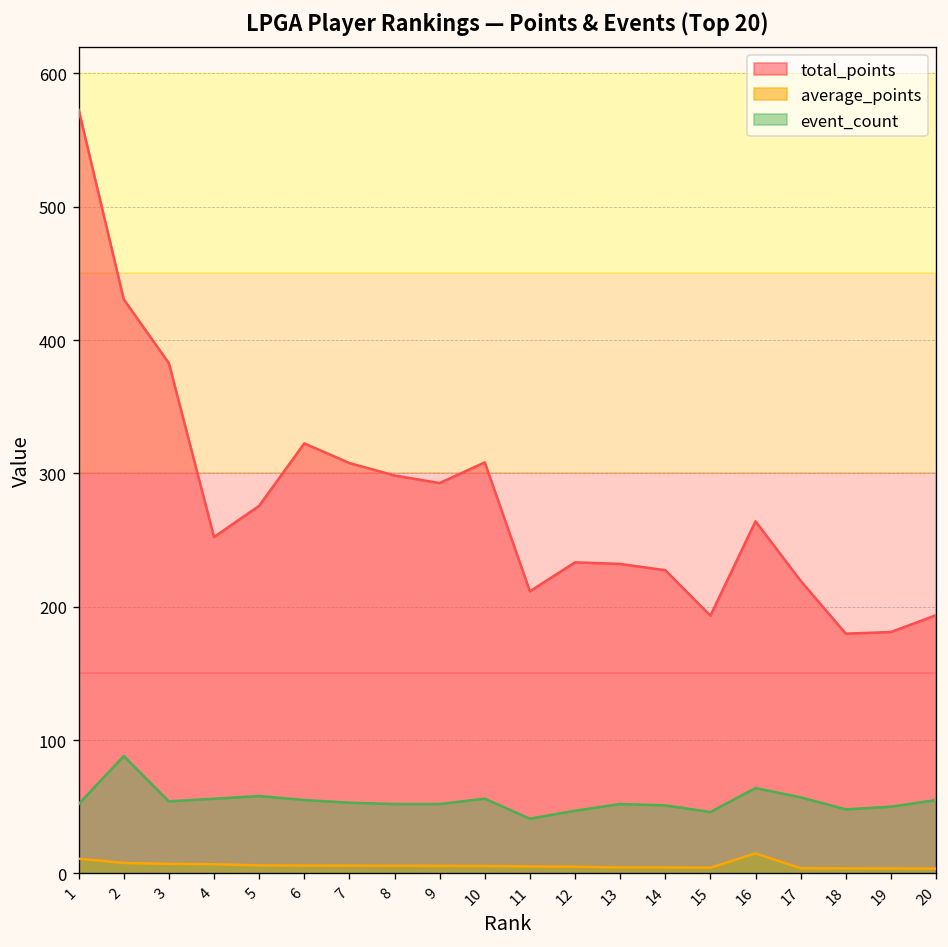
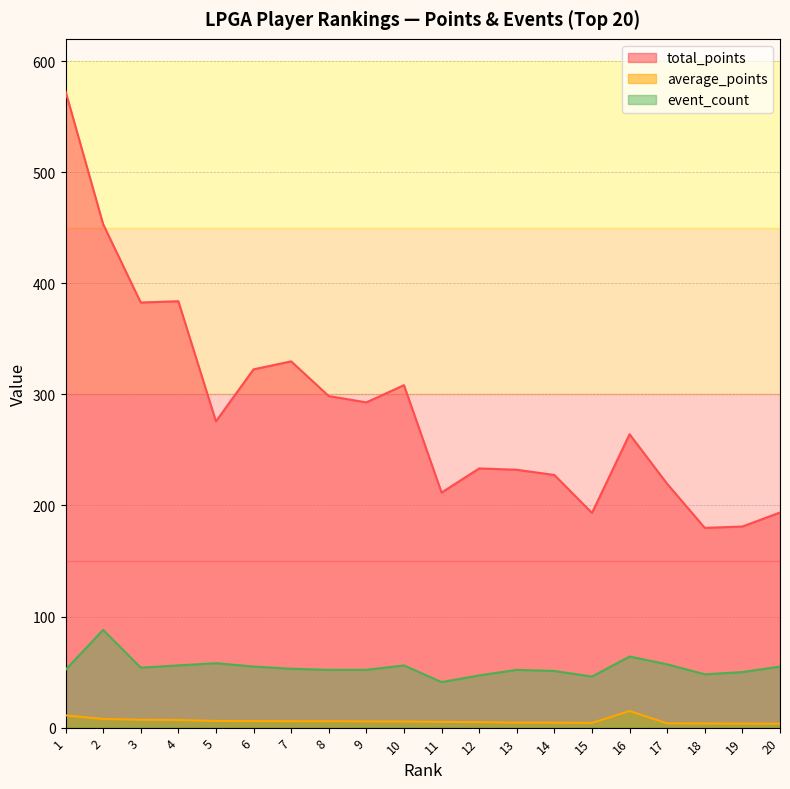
total_points, 2: 431 -> 453
total_points, 4: 252 -> 384
total_points, 7: 308 -> 330
